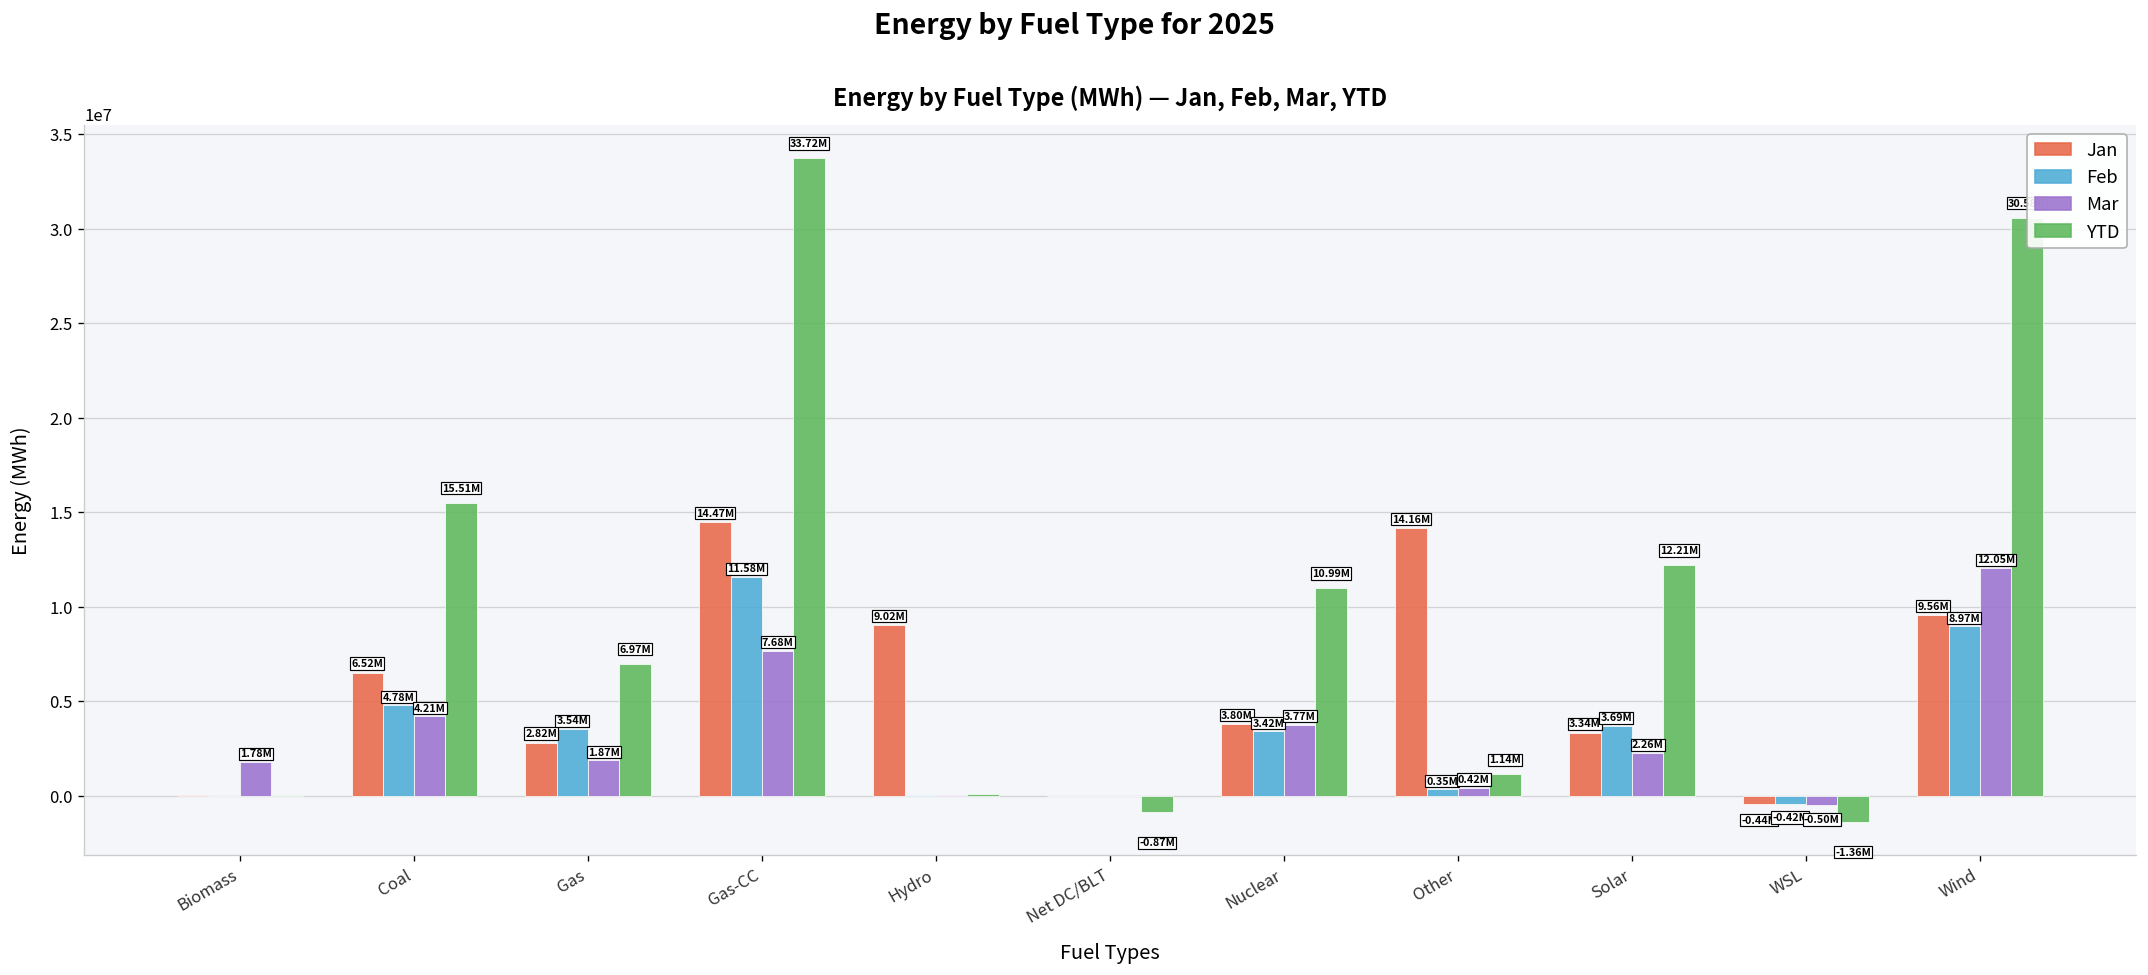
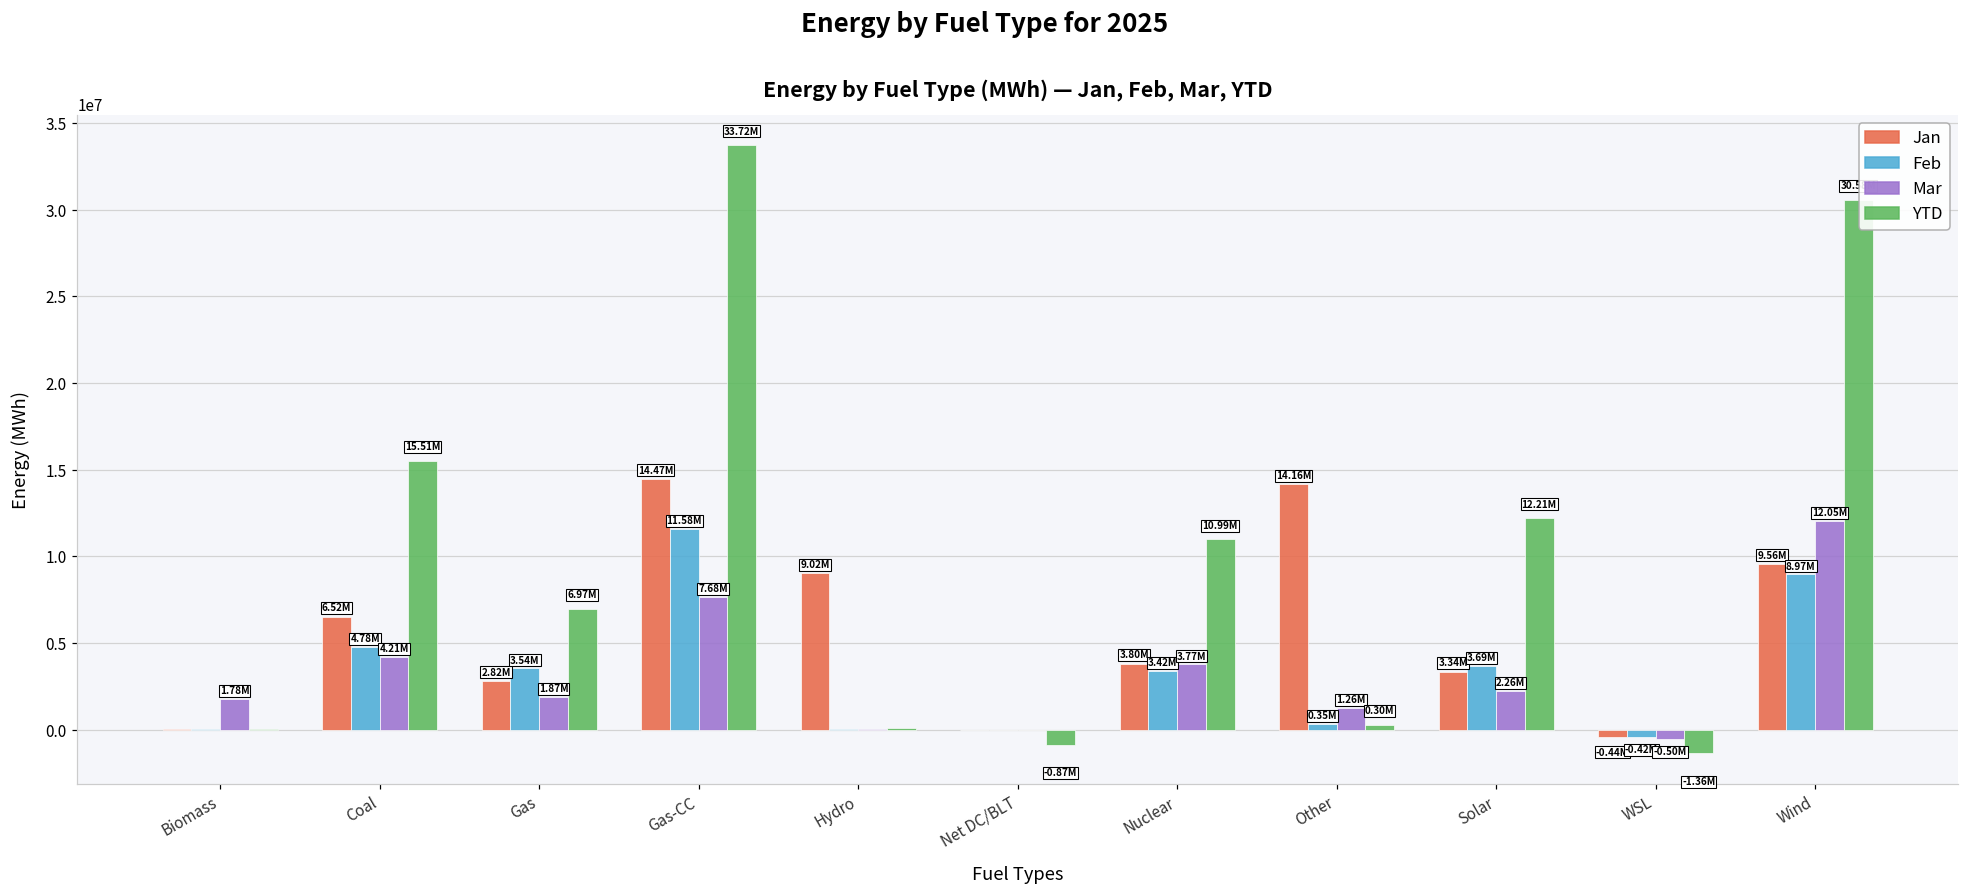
Mar, Other: 0.42M -> 1.26M
YTD, Other: 1.14M -> 0.30M
